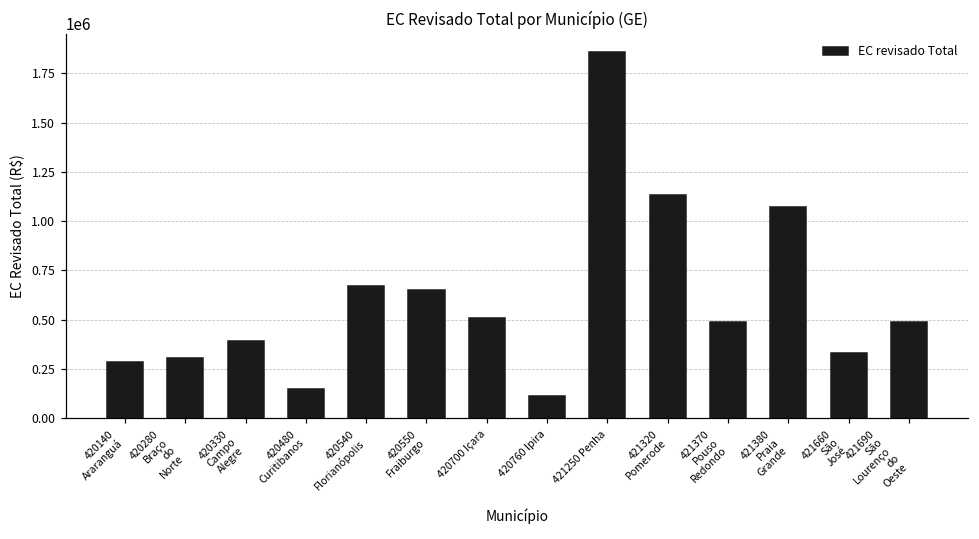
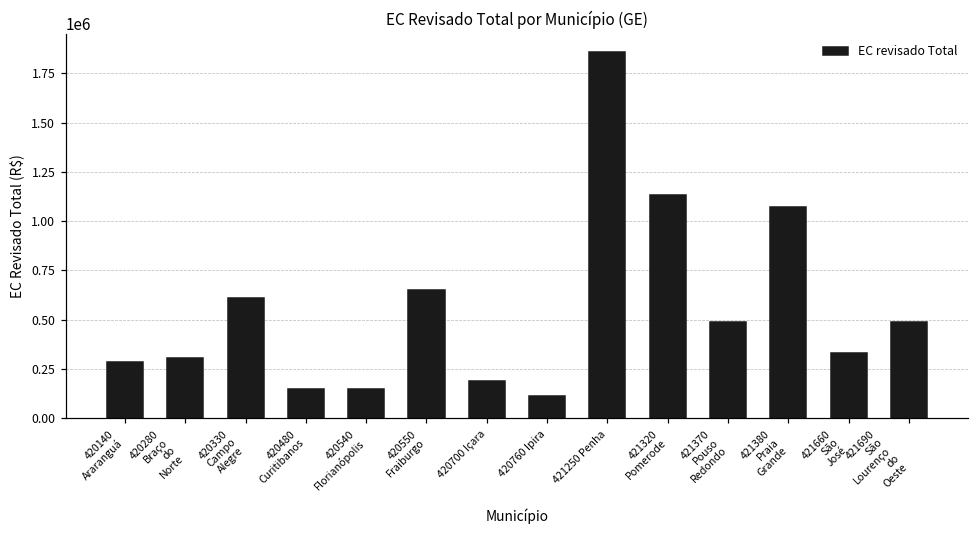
420330 Campo Alegre: 390000 -> 610000
420540 Florianópolis: 670000 -> 150000
420700 Içara: 510000 -> 190000
